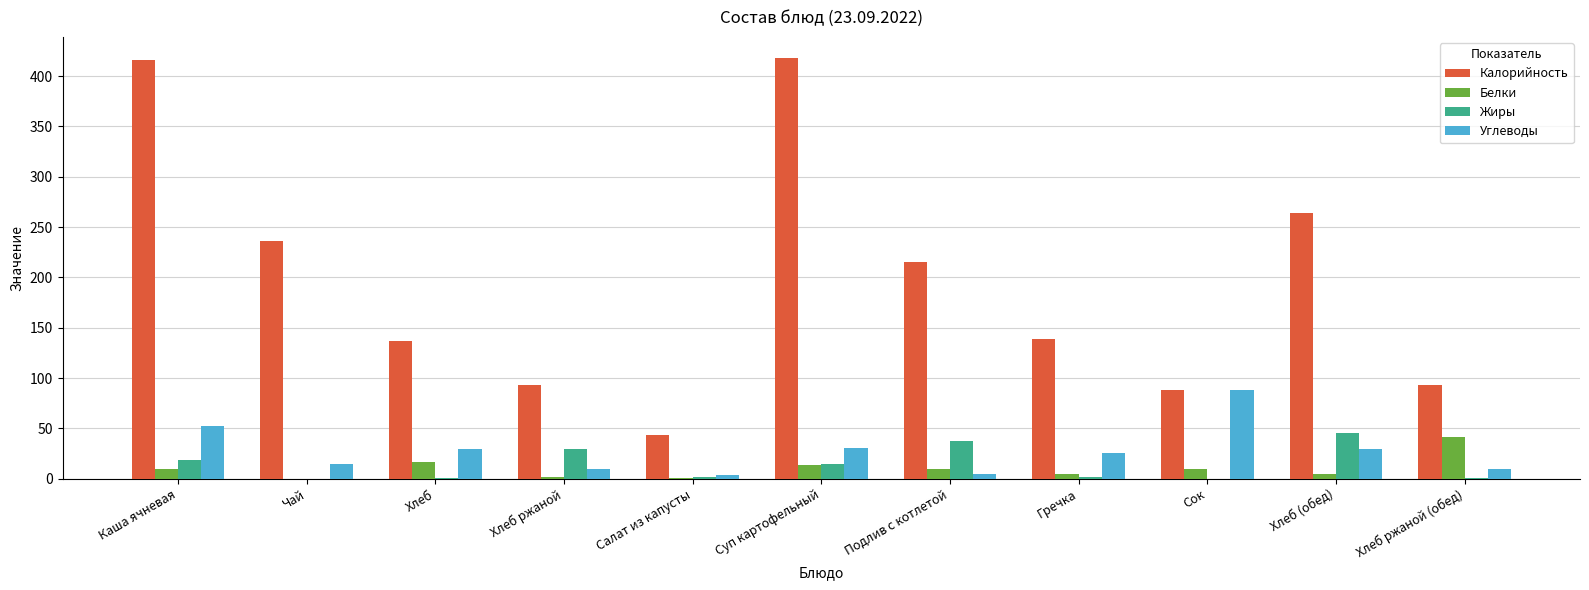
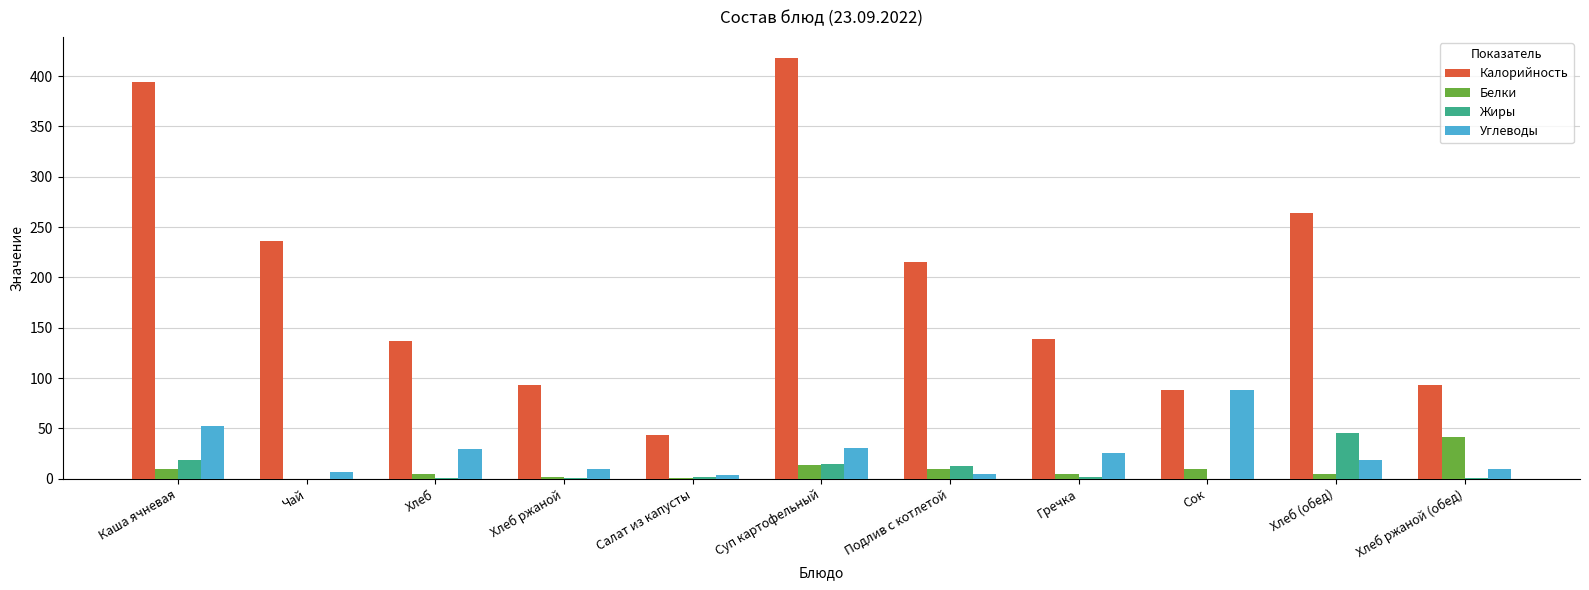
Калорийность, Каша ячневая: 416 -> 394
Углеводы, Чай: 15 -> 7
Белки, Хлеб: 17 -> 5
Жиры, Хлеб ржаной: 30 -> 0
Жиры, Подлив с котлетой: 38 -> 13
Углеводы, Хлеб (обед): 30 -> 19
